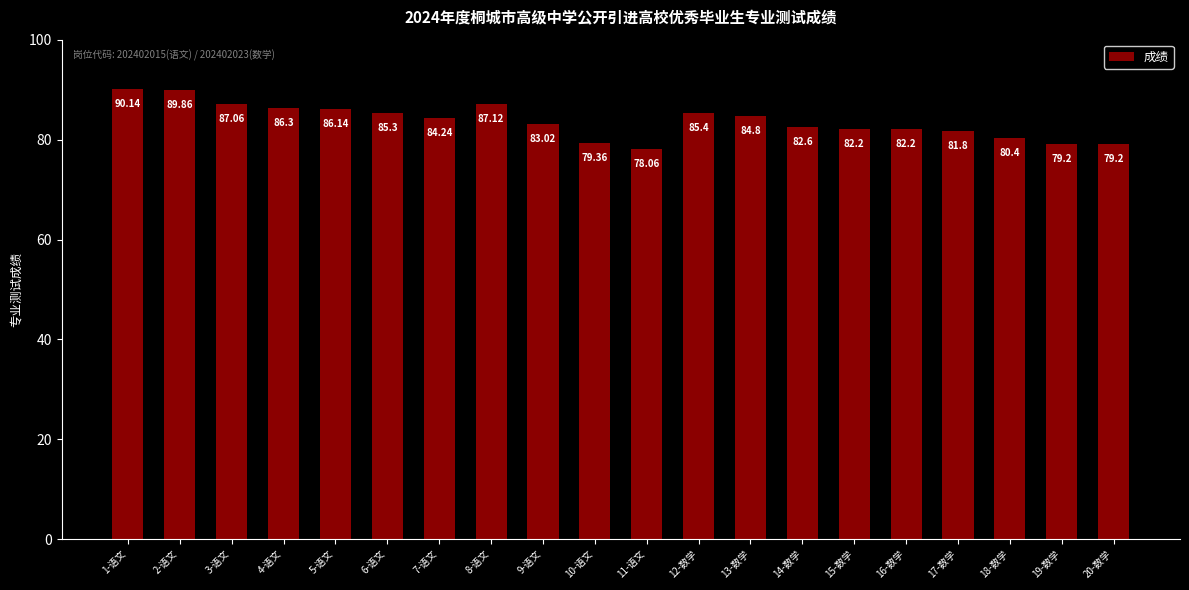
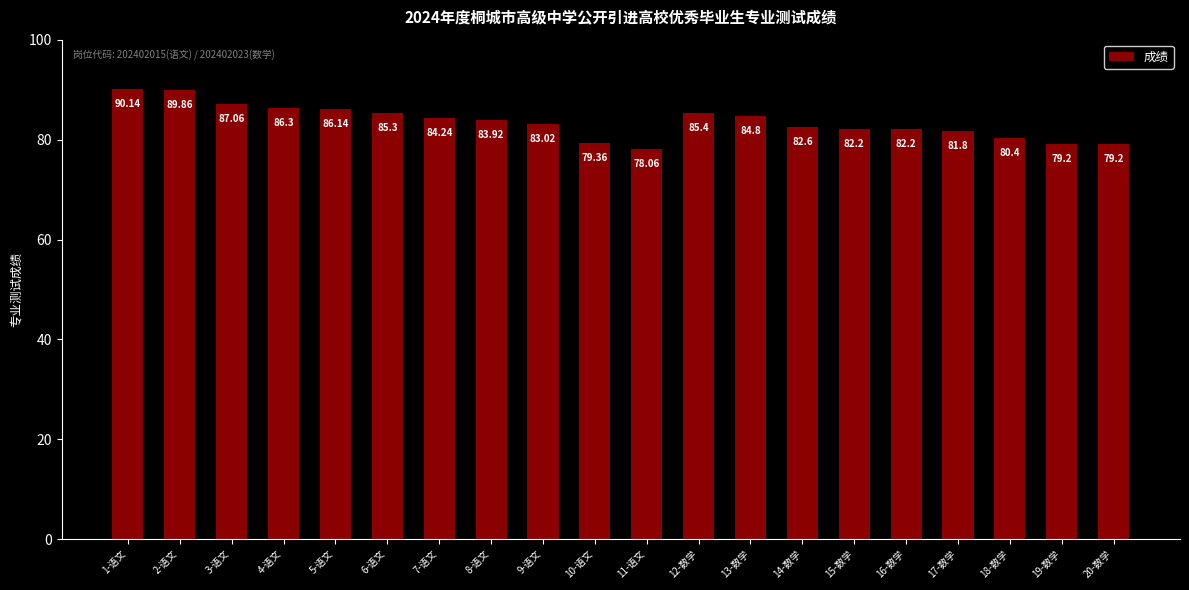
8-语文: 87.12 -> 83.92
